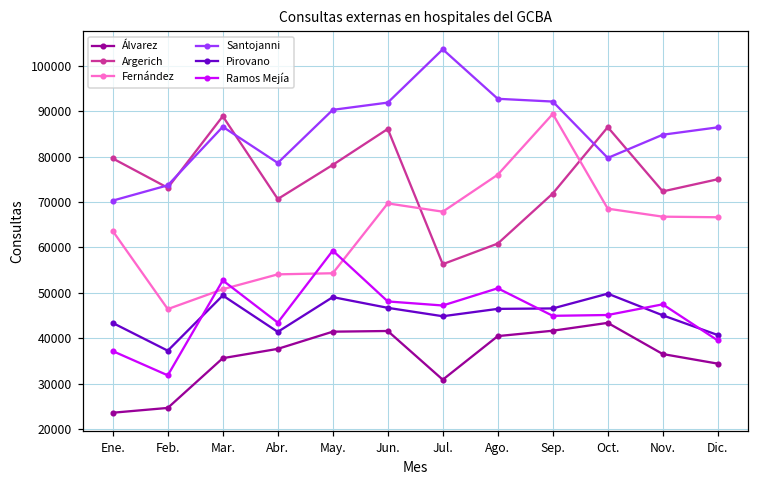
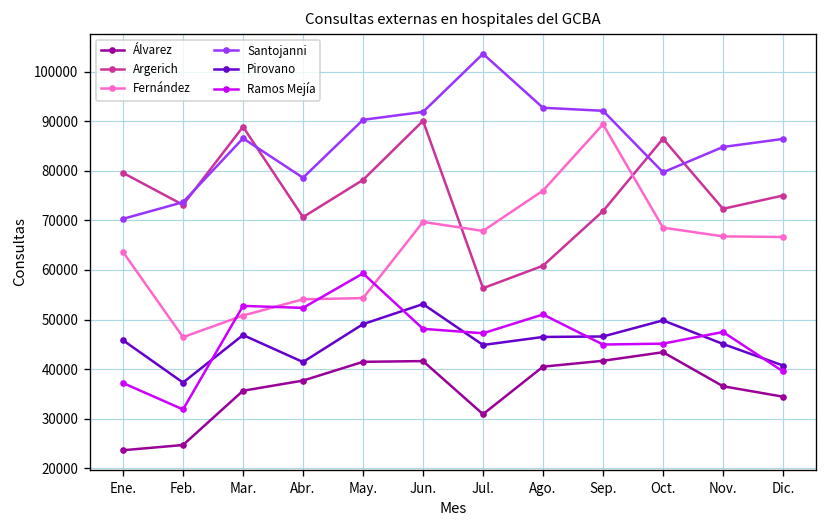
Pirovano, Ene.: 43000 -> 46000
Pirovano, Mar.: 49000 -> 47000
Ramos Mejía, Abr.: 43000 -> 52000
Argerich, Jun.: 86000 -> 90000
Pirovano, Jun.: 47000 -> 53000
